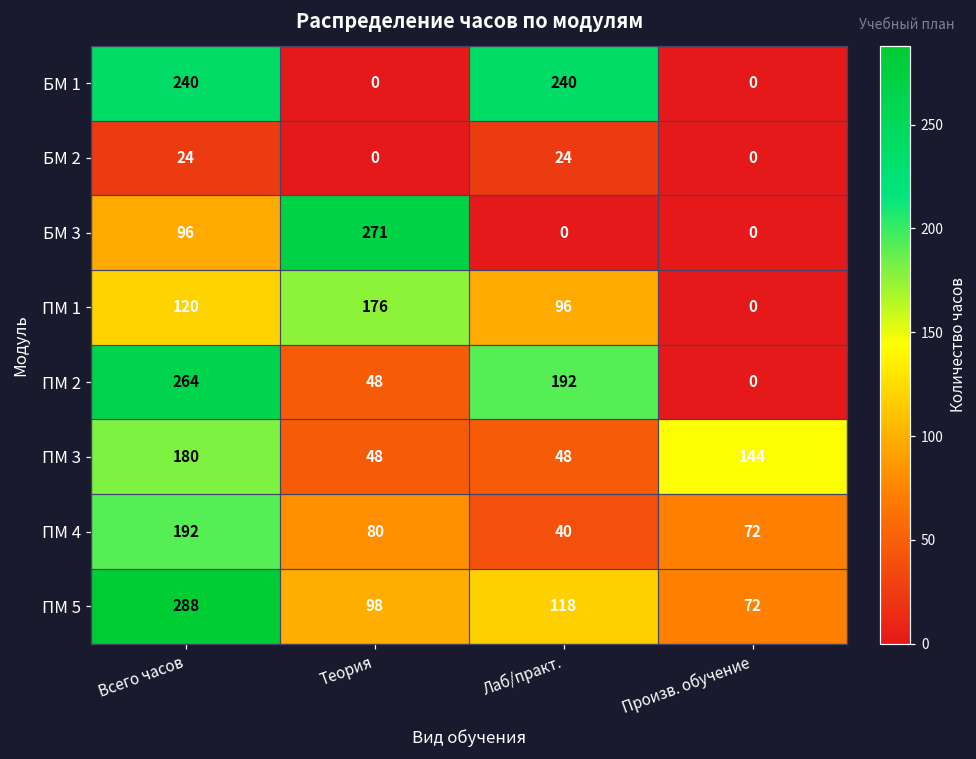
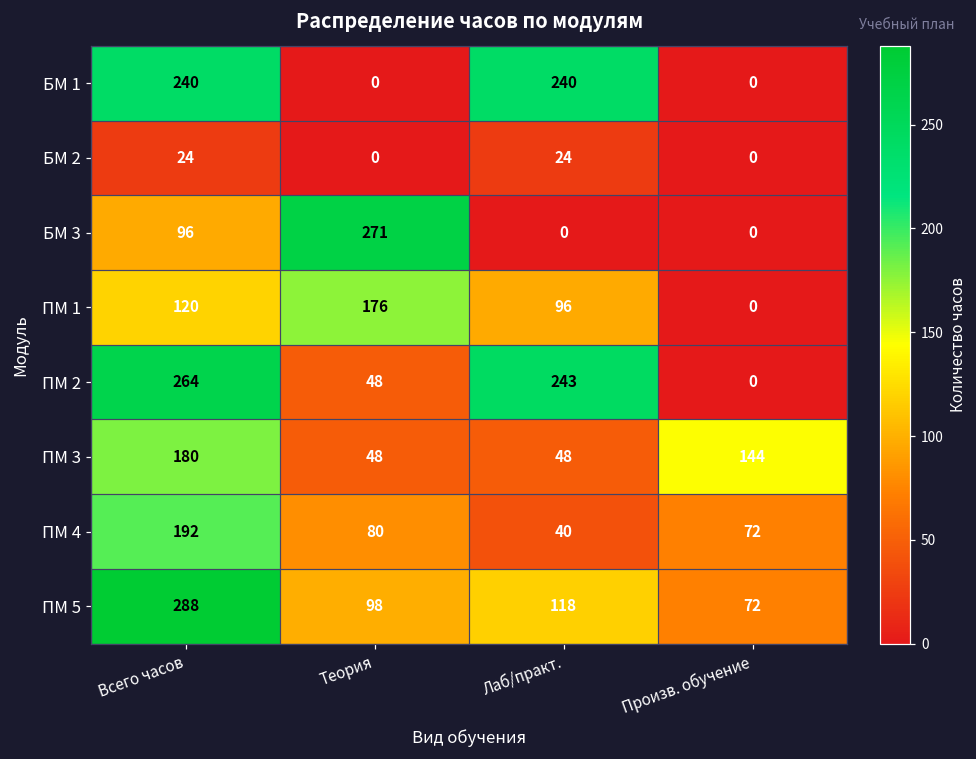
ПМ 2, Лаб/практ.: 192 -> 243
